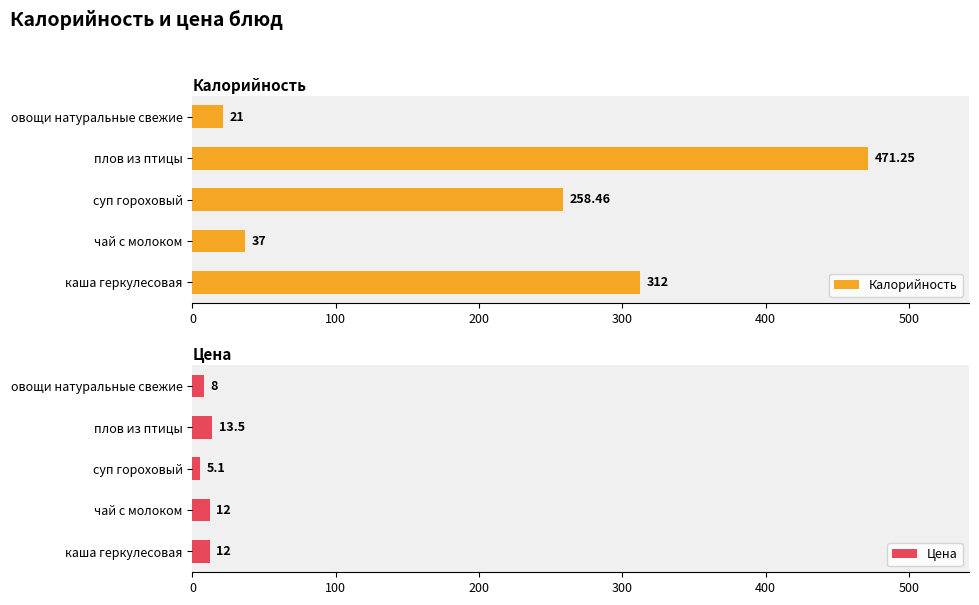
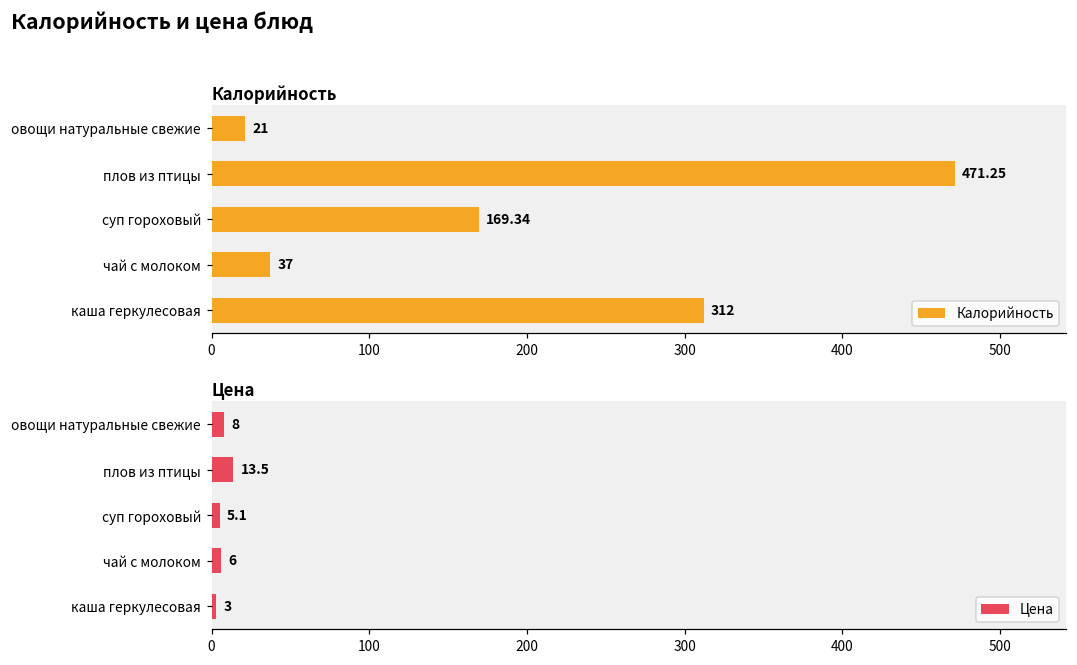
Калорийность, суп гороховый: 258.46 -> 169.34
Цена, чай с молоком: 12 -> 6
Цена, каша геркулесовая: 12 -> 3
